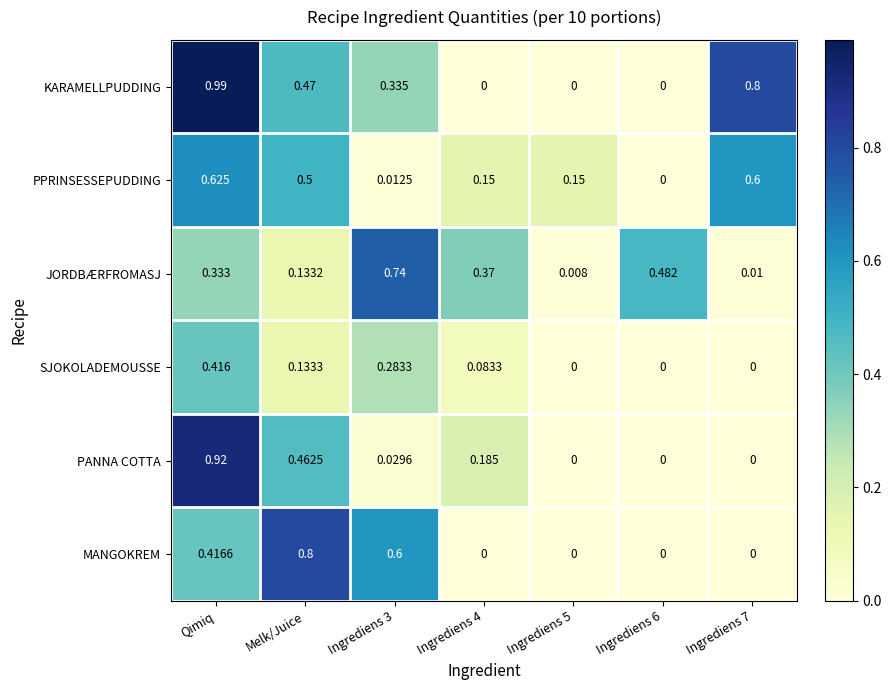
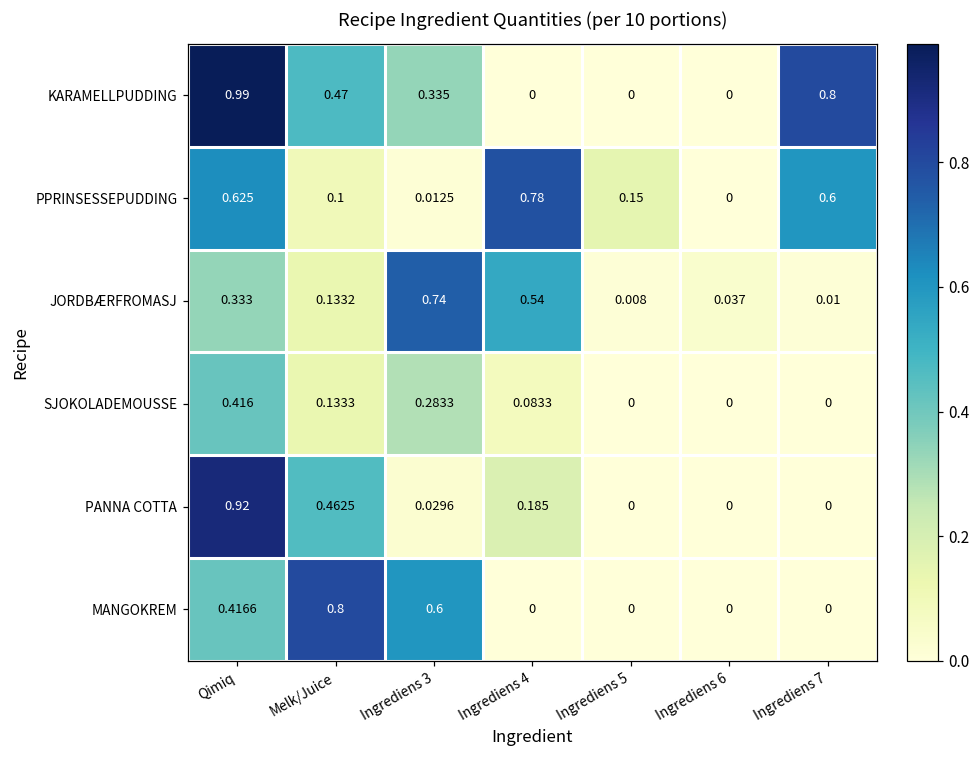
PPRINSESSEPUDDING, Melk/Juice: 0.5 -> 0.1
PPRINSESSEPUDDING, Ingrediens 4: 0.15 -> 0.78
JORDBÆRFROMASJ, Ingrediens 4: 0.37 -> 0.54
JORDBÆRFROMASJ, Ingrediens 6: 0.482 -> 0.037
